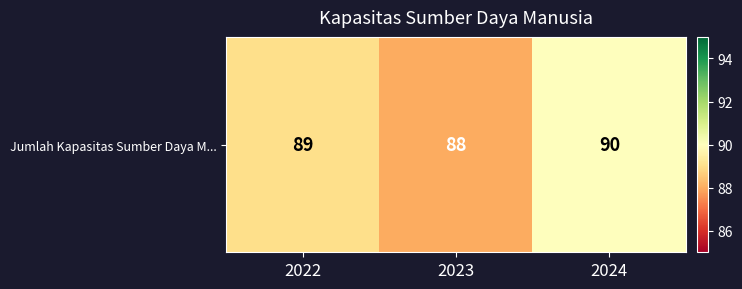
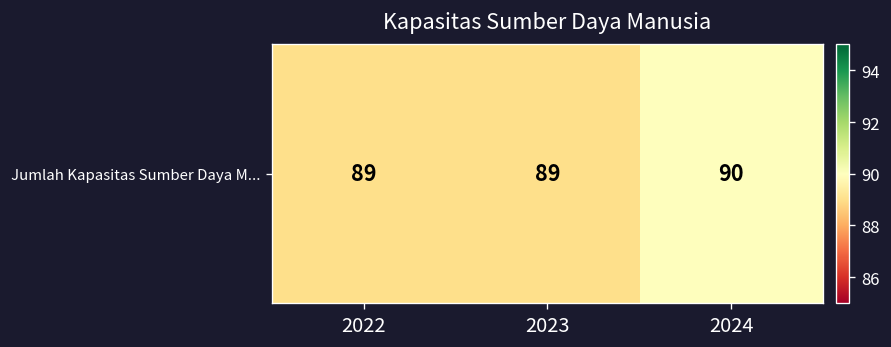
Jumlah Kapasitas Sumber Daya M..., 2023: 88 -> 89
